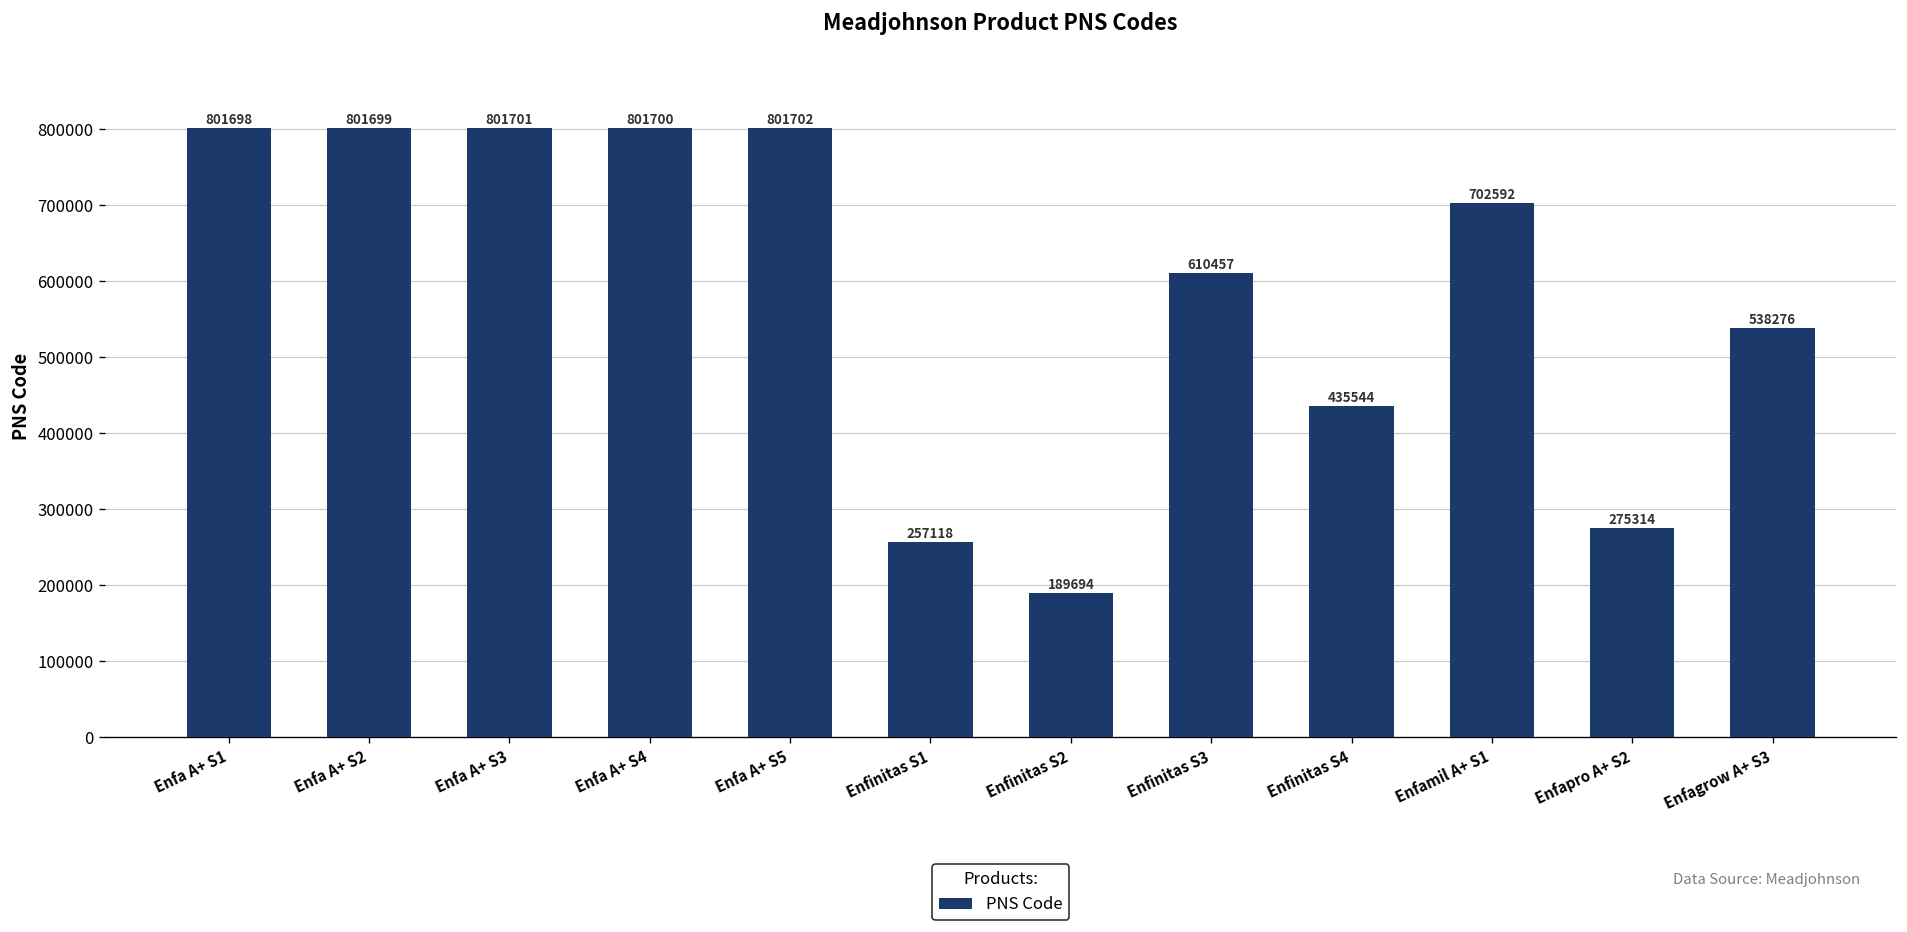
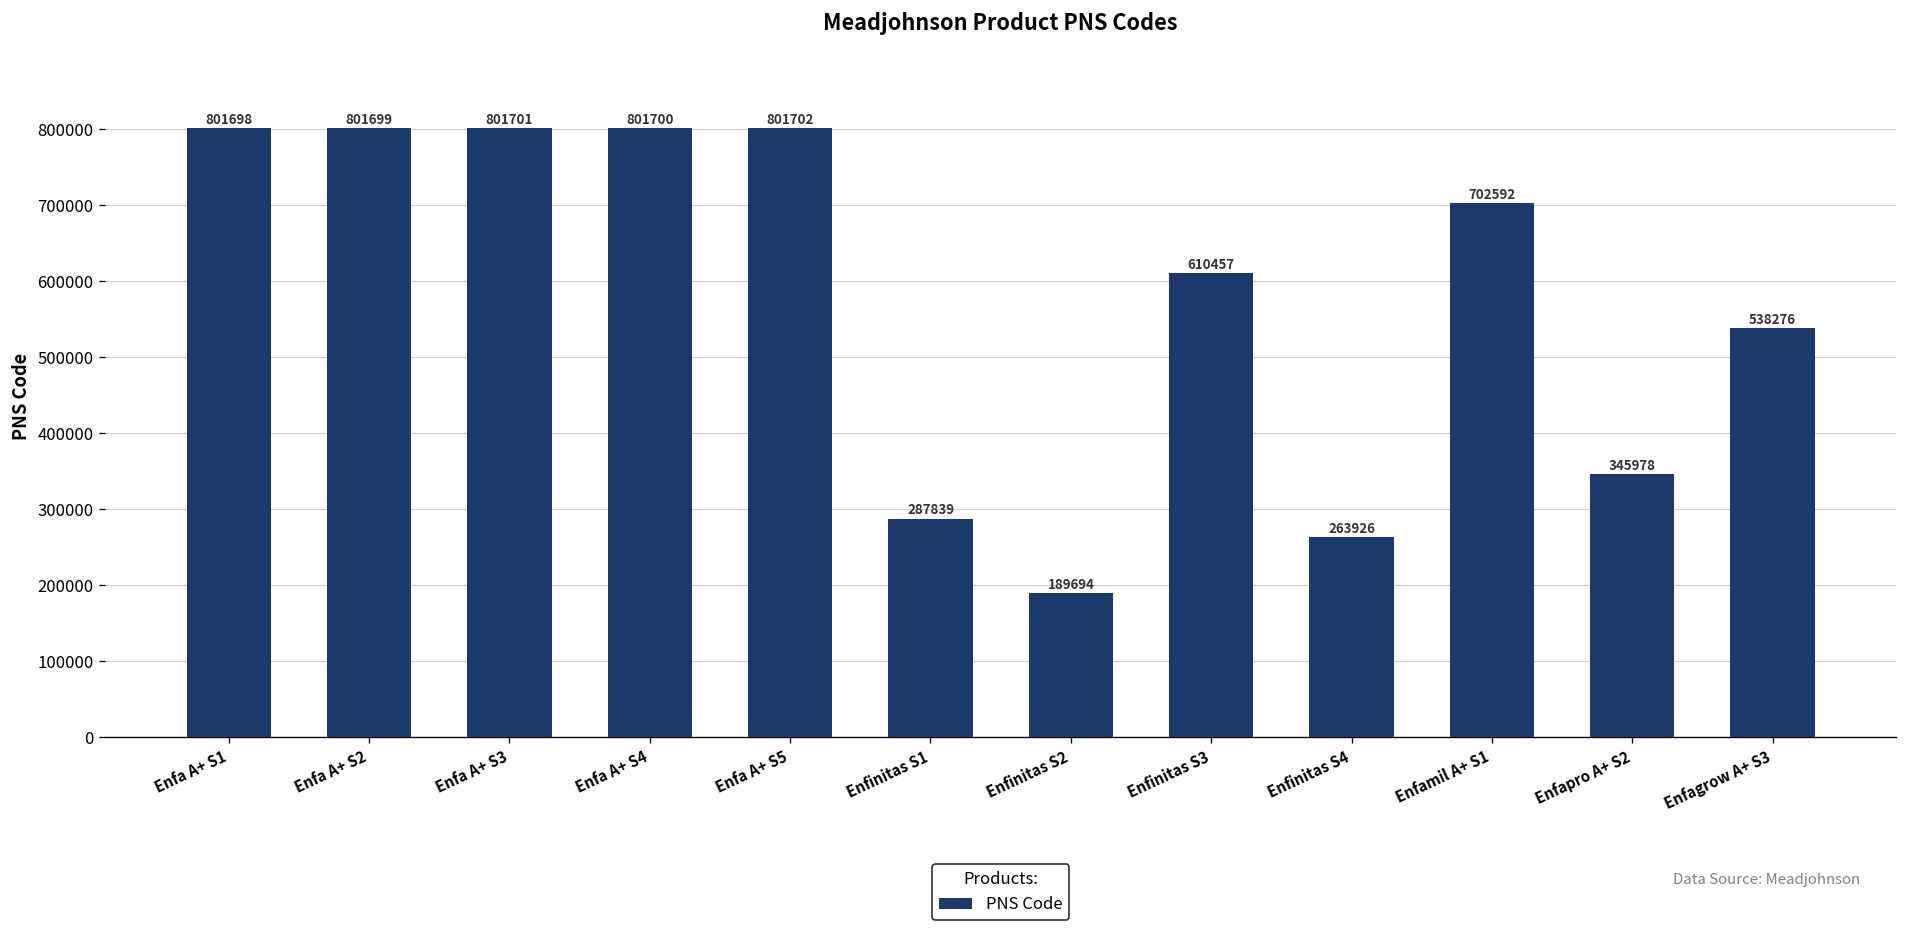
Enfinitas S1: 257118 -> 287839
Enfinitas S4: 435544 -> 263926
Enfapro A+ S2: 275314 -> 345978
